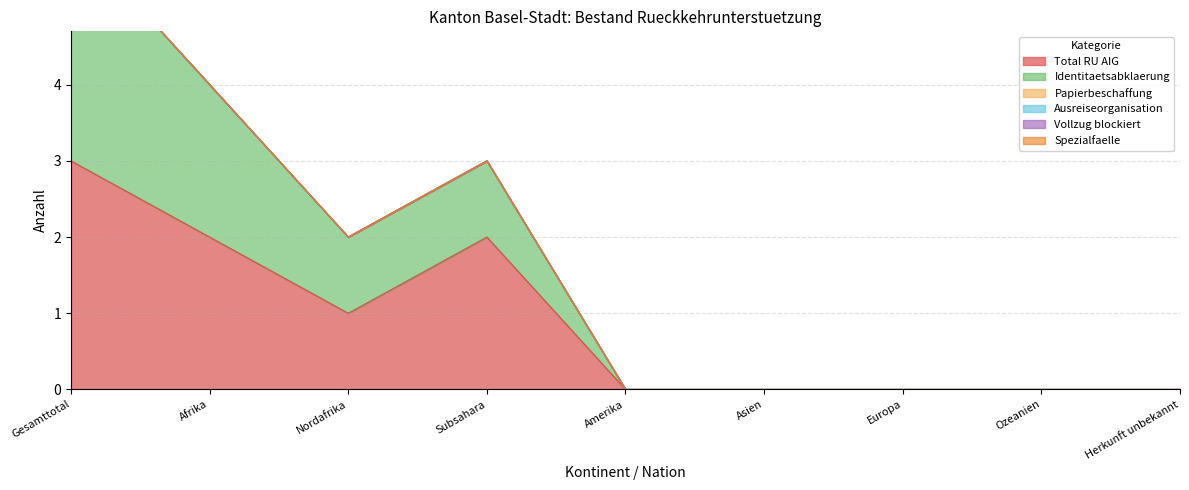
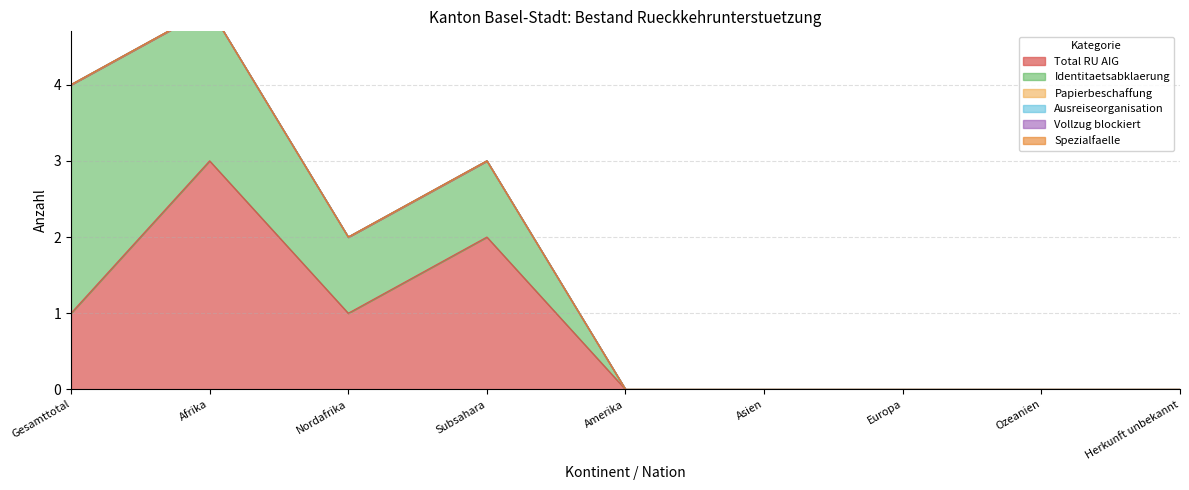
Total RU AIG, Gesamttotal: 3 -> 1
Total RU AIG, Afrika: 2 -> 3
